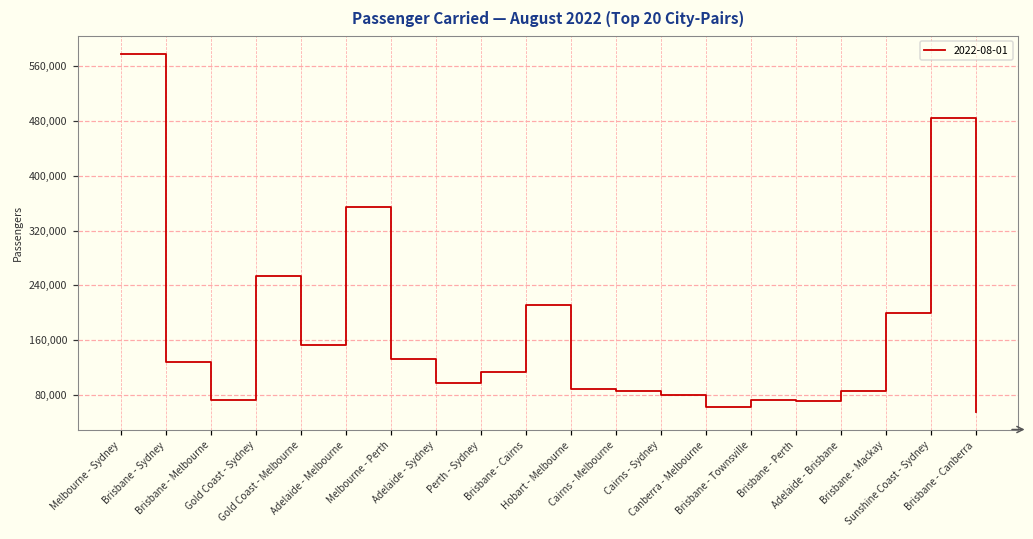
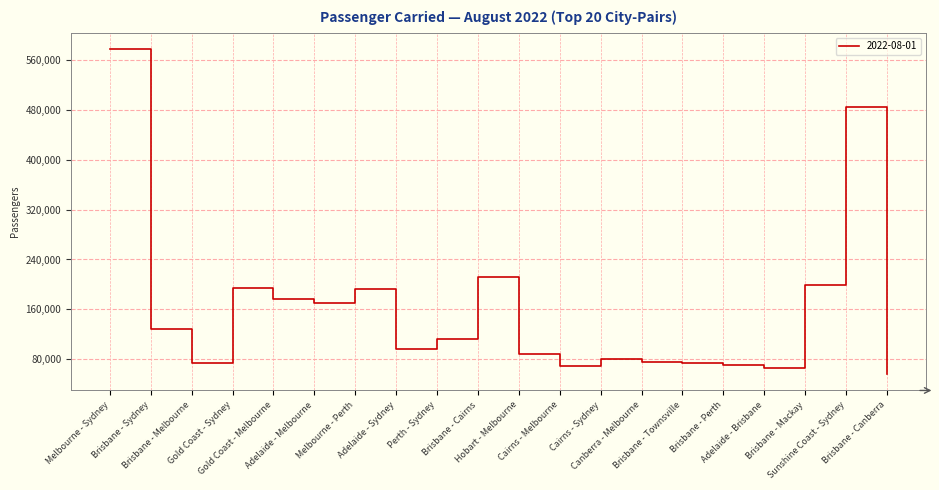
Gold Coast - Sydney: 250,000 -> 190,000
Gold Coast - Melbourne: 150,000 -> 180,000
Adelaide - Melbourne: 350,000 -> 170,000
Melbourne - Perth: 130,000 -> 190,000
Cairns - Melbourne: 90,000 -> 70,000
Canberra - Melbourne: 60,000 -> 80,000
Adelaide - Brisbane: 90,000 -> 70,000
